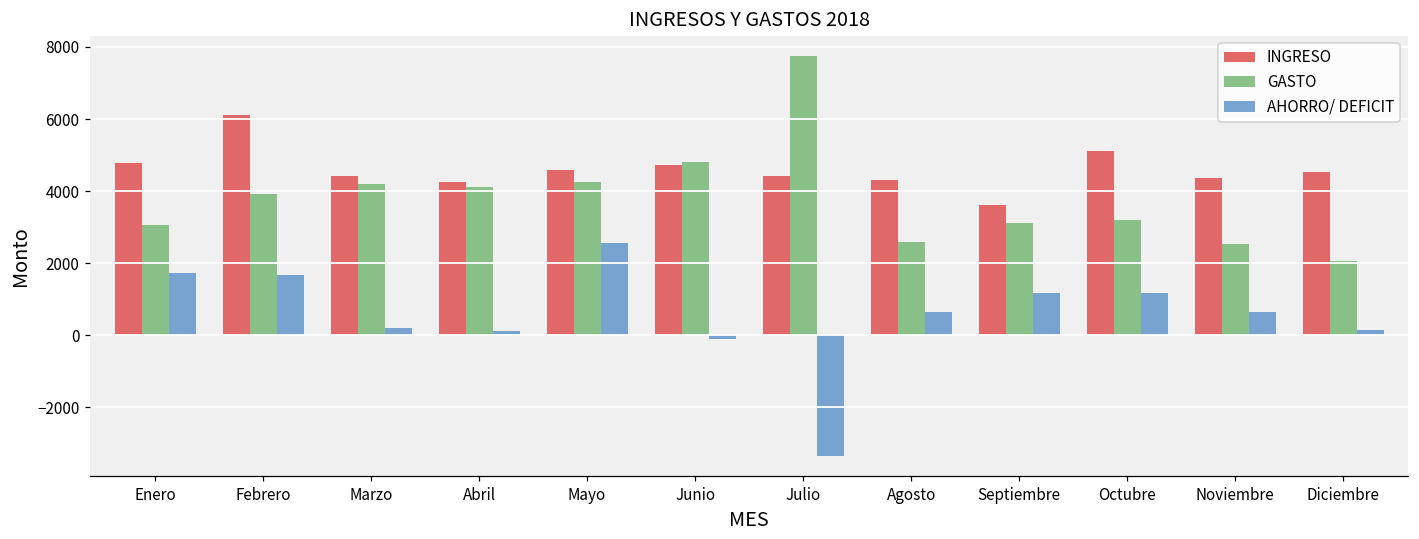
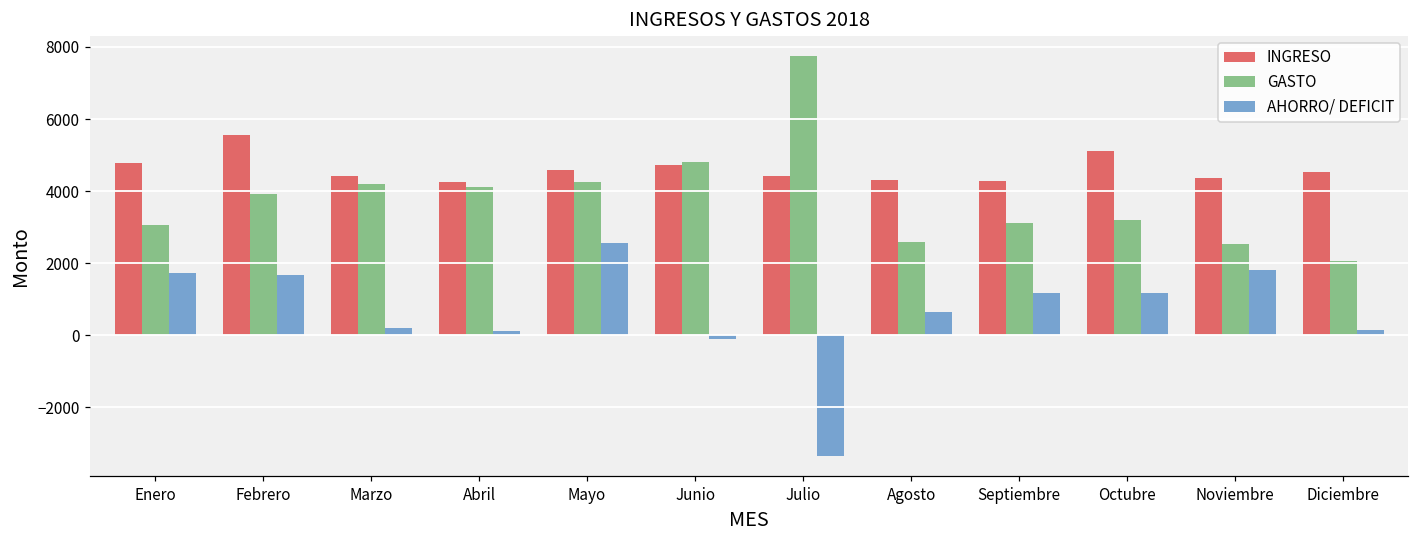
INGRESO, Febrero: 6100 -> 5500
INGRESO, Septiembre: 3600 -> 4300
AHORRO/ DEFICIT, Noviembre: 600 -> 1800
